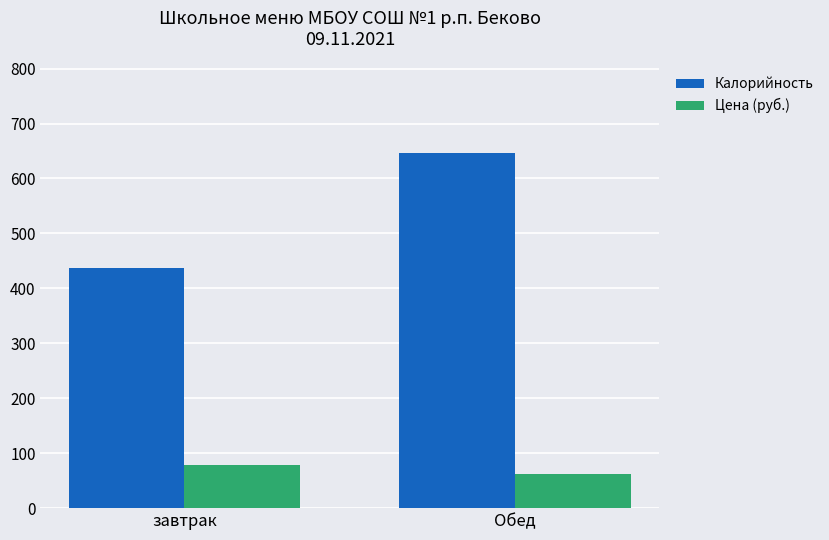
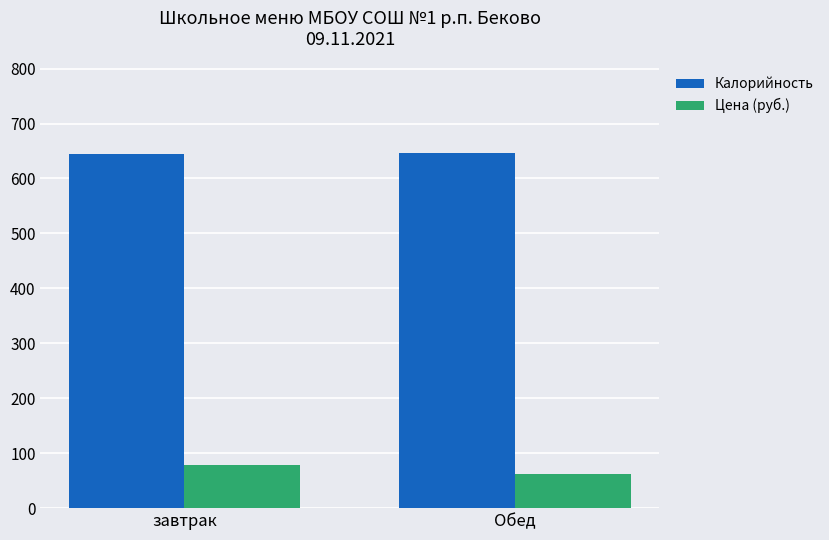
Калорийность, завтрак: 440 -> 640
